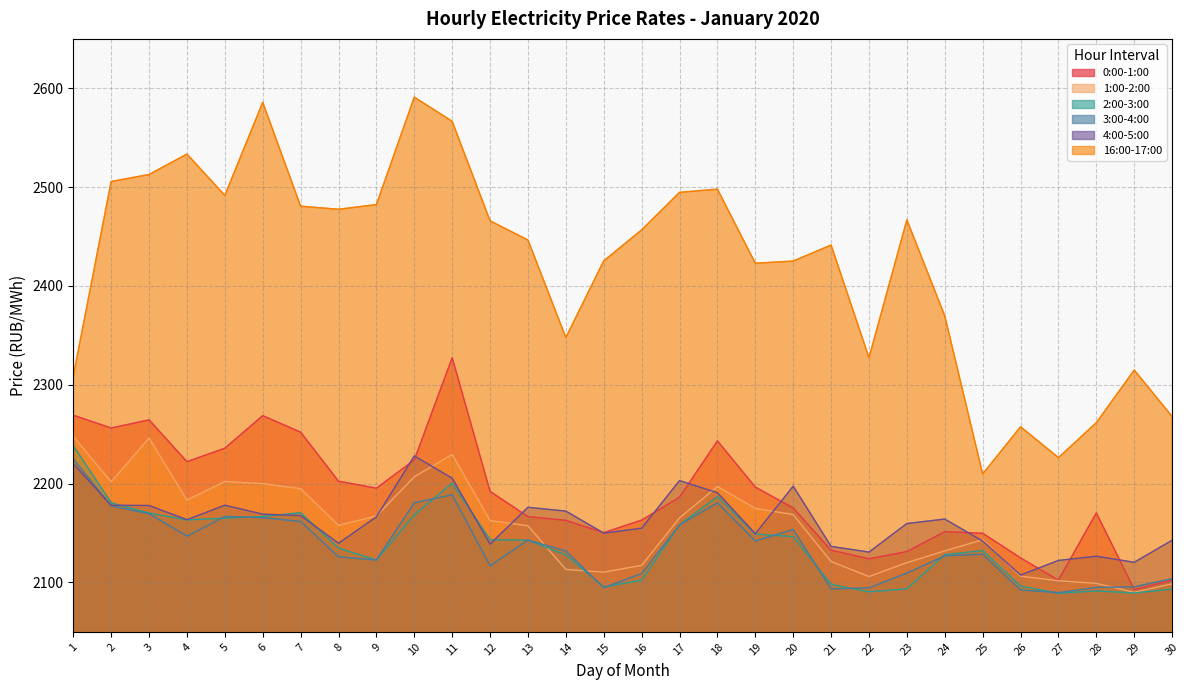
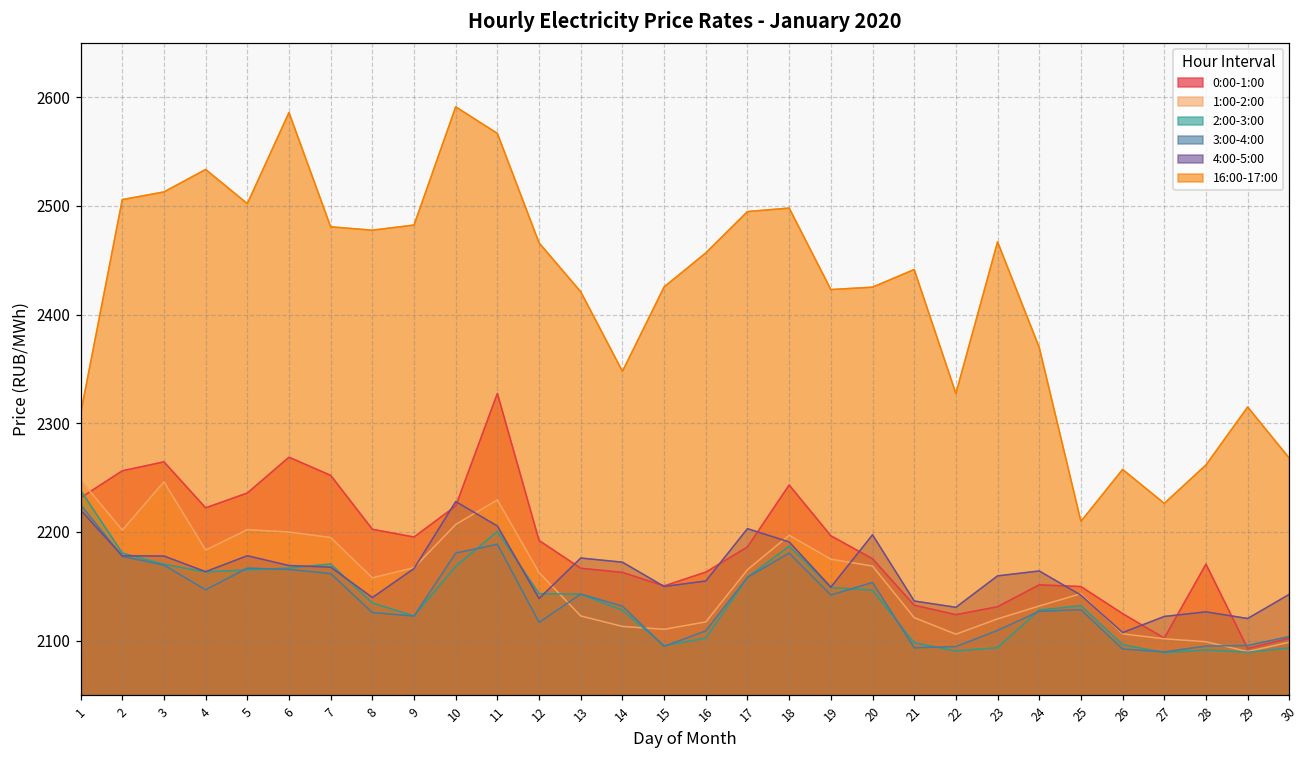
0:00-1:00, 1: 2270 -> 2230
16:00-17:00, 5: 2490 -> 2500
1:00-2:00, 13: 2160 -> 2120
16:00-17:00, 13: 2450 -> 2420
